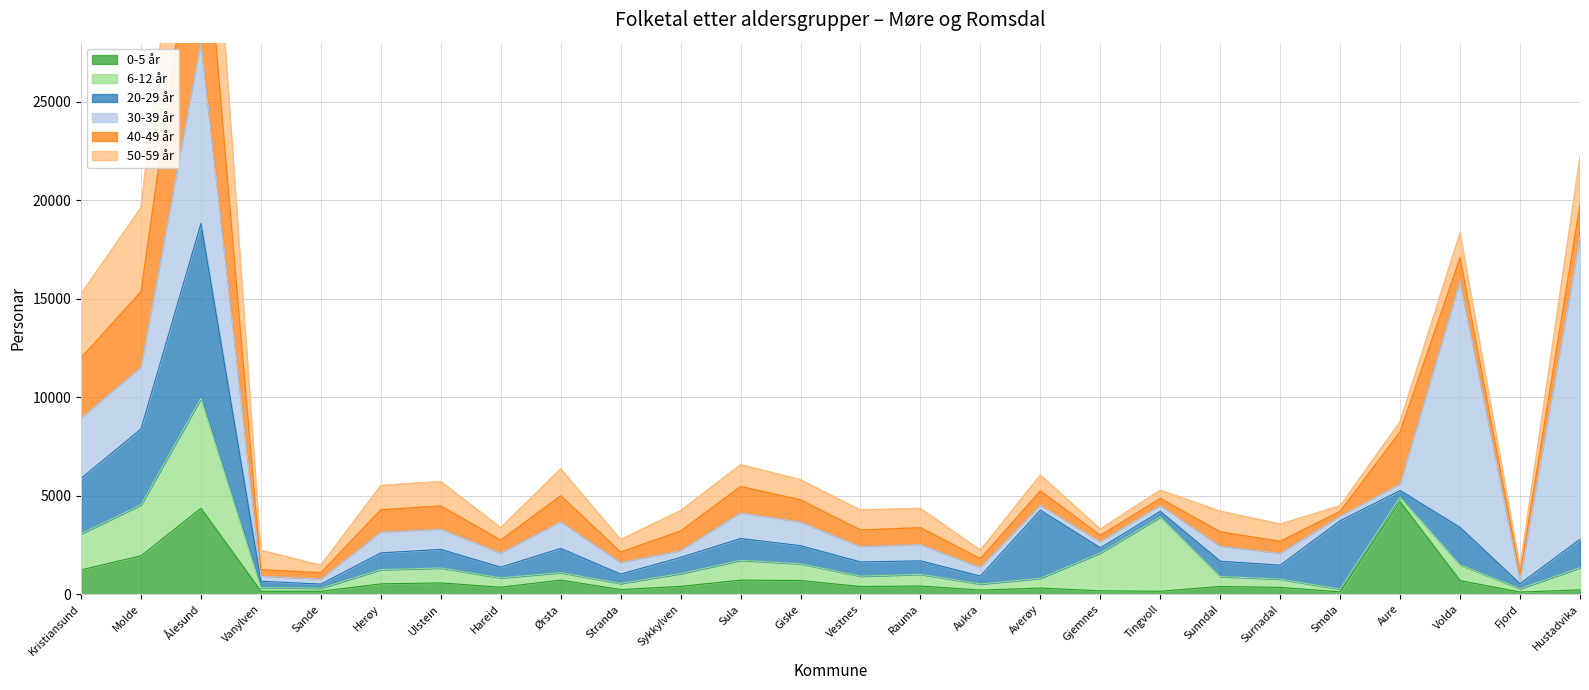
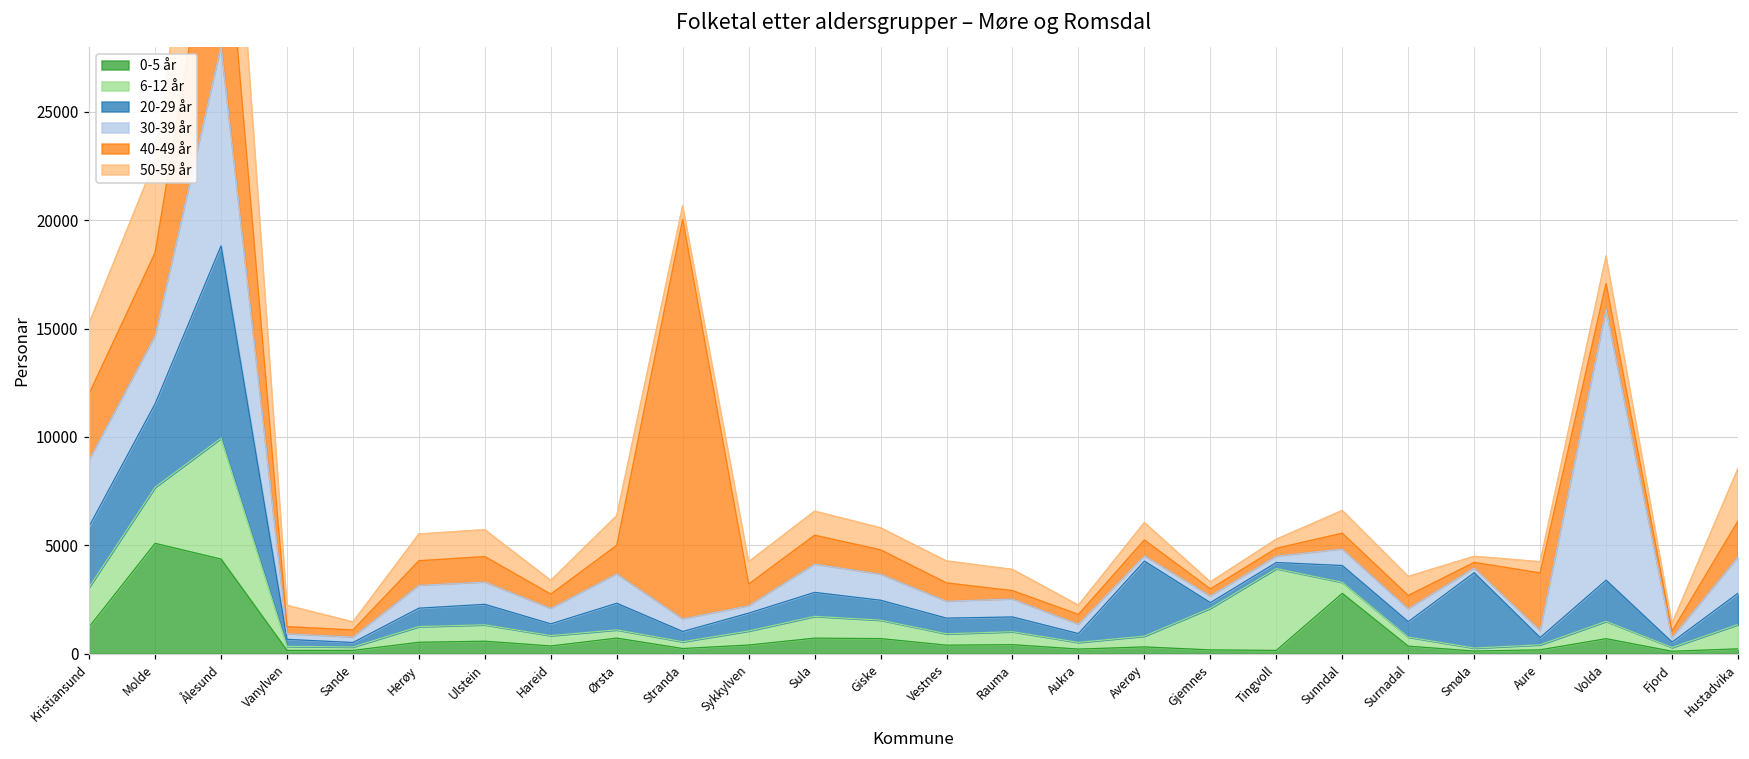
0-5 år, Molde: 1900 -> 5100
40-49 år, Stranda: 500 -> 18400
40-49 år, Rauma: 900 -> 400
0-5 år, Sunndal: 400 -> 2800
0-5 år, Aure: 4700 -> 200
30-39 år, Hustadvika: 15300 -> 1700
